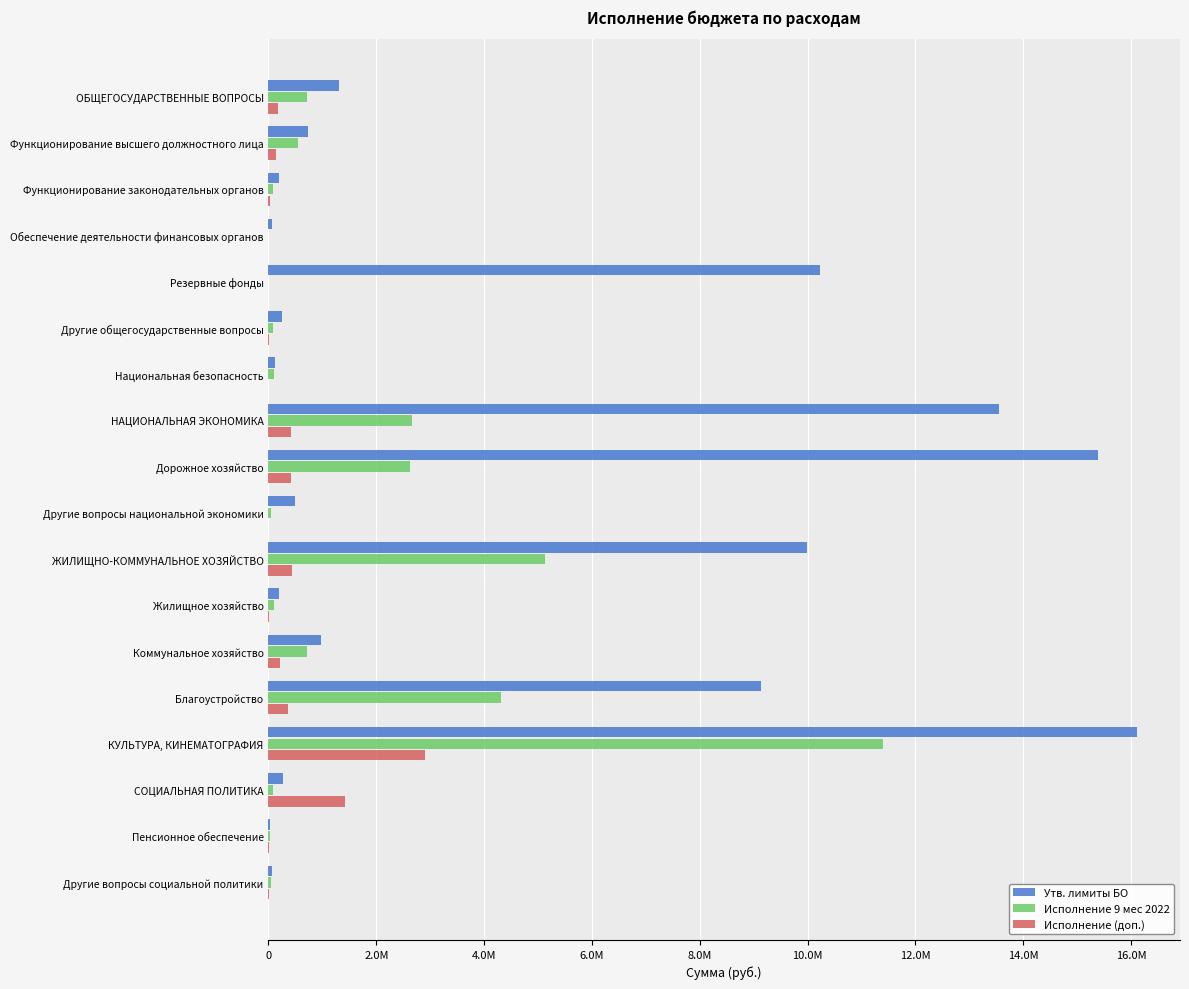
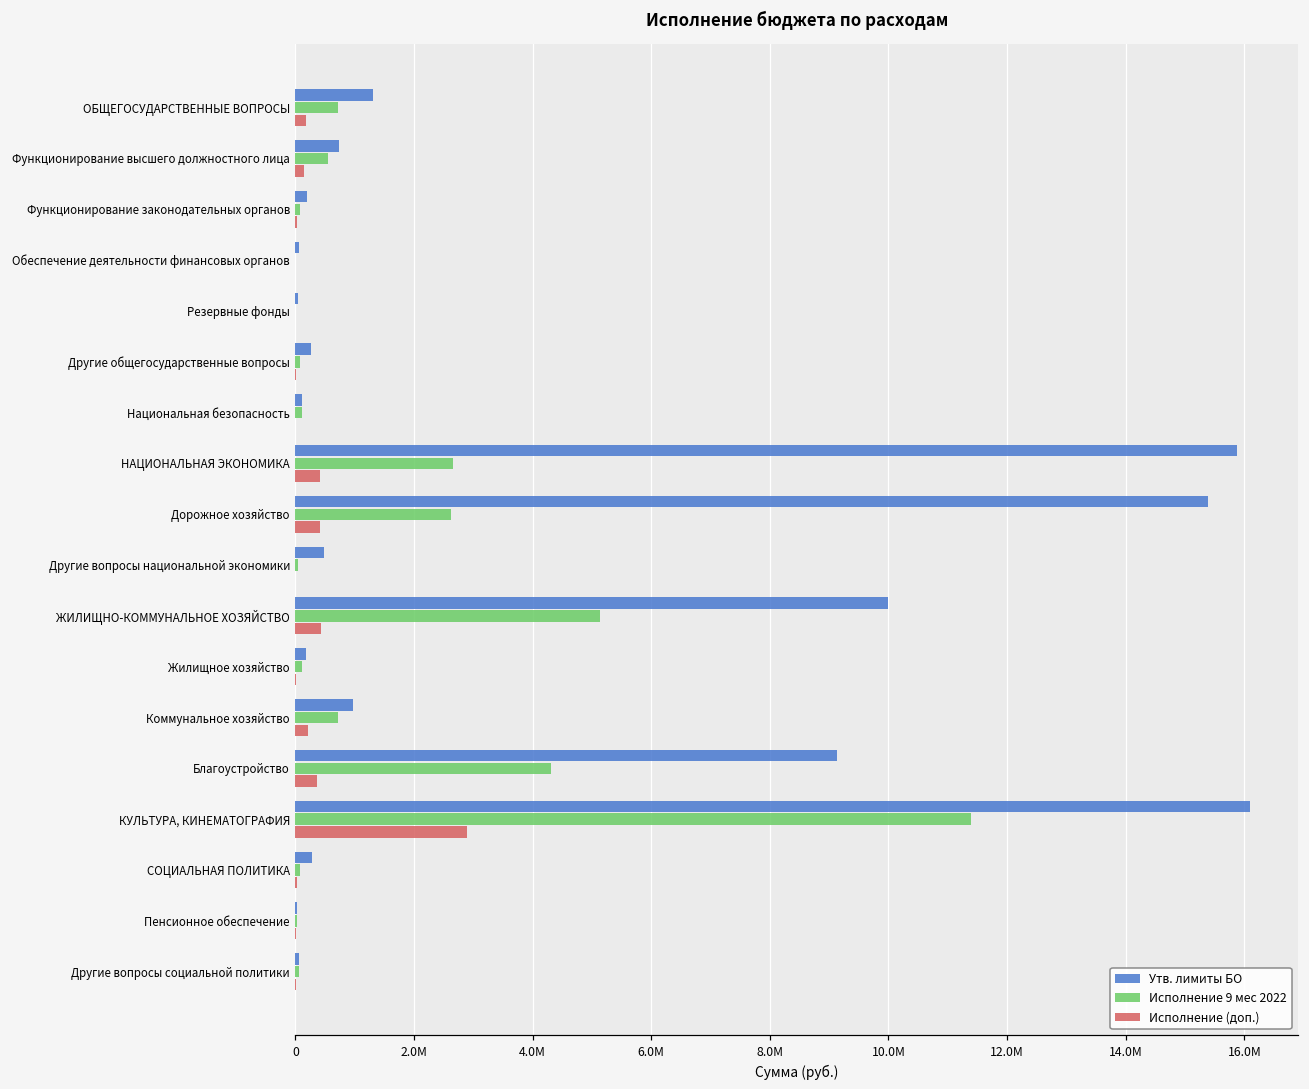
Утв. лимиты БО, Резервные фонды: 10200000 -> 100000
Утв. лимиты БО, НАЦИОНАЛЬНАЯ ЭКОНОМИКА: 13600000 -> 15900000
Исполнение (доп.), СОЦИАЛЬНАЯ ПОЛИТИКА: 1400000 -> 0
